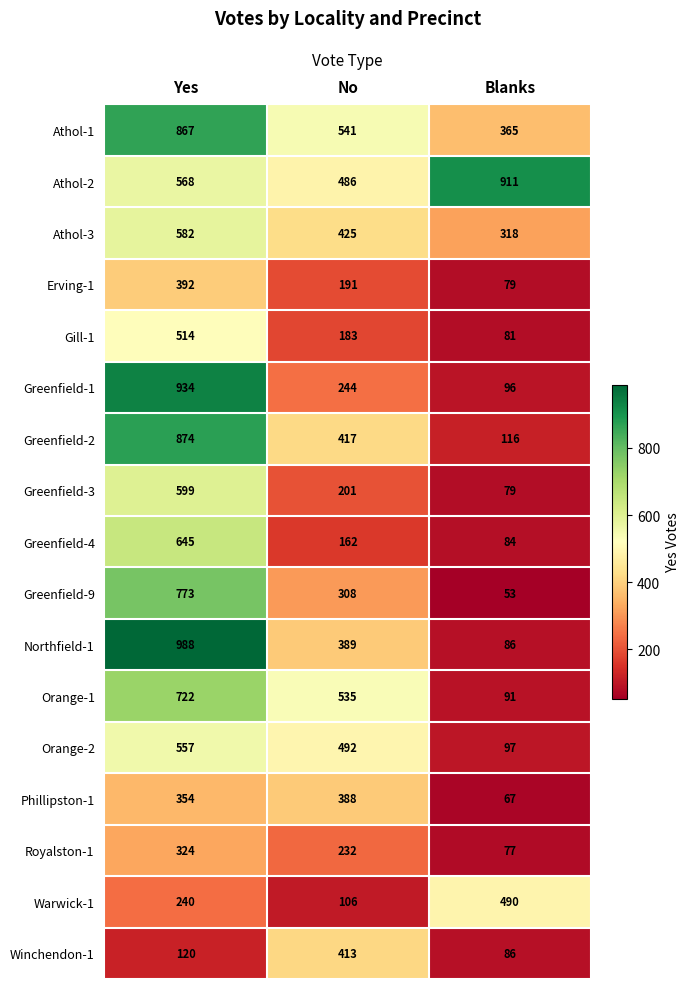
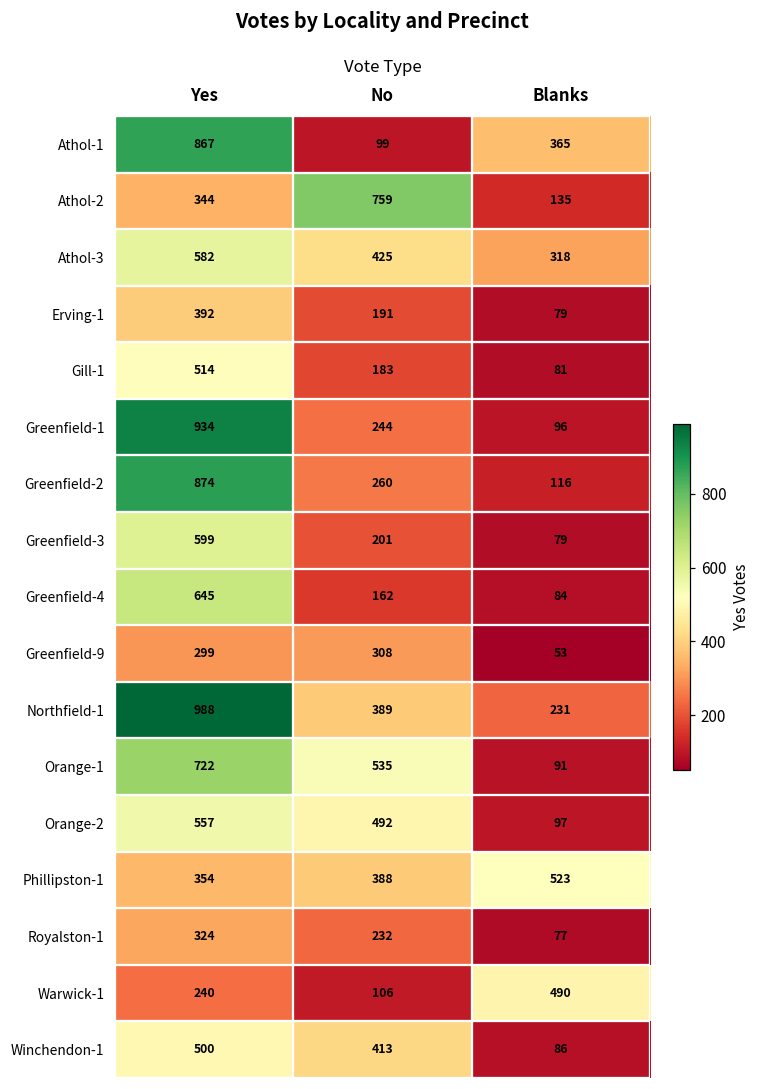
Athol-1, No: 541 -> 99
Athol-2, Yes: 568 -> 344
Athol-2, No: 486 -> 759
Athol-2, Blanks: 911 -> 135
Greenfield-2, No: 417 -> 260
Greenfield-9, Yes: 773 -> 299
Northfield-1, Blanks: 86 -> 231
Phillipston-1, Blanks: 67 -> 523
Winchendon-1, Yes: 120 -> 500
